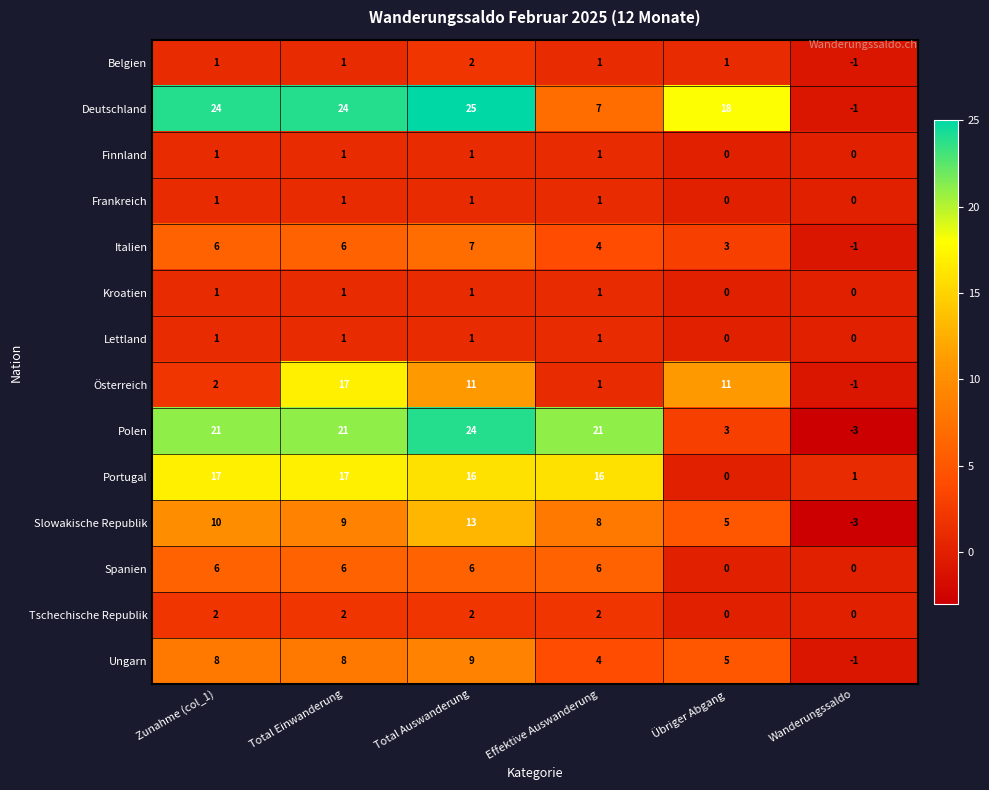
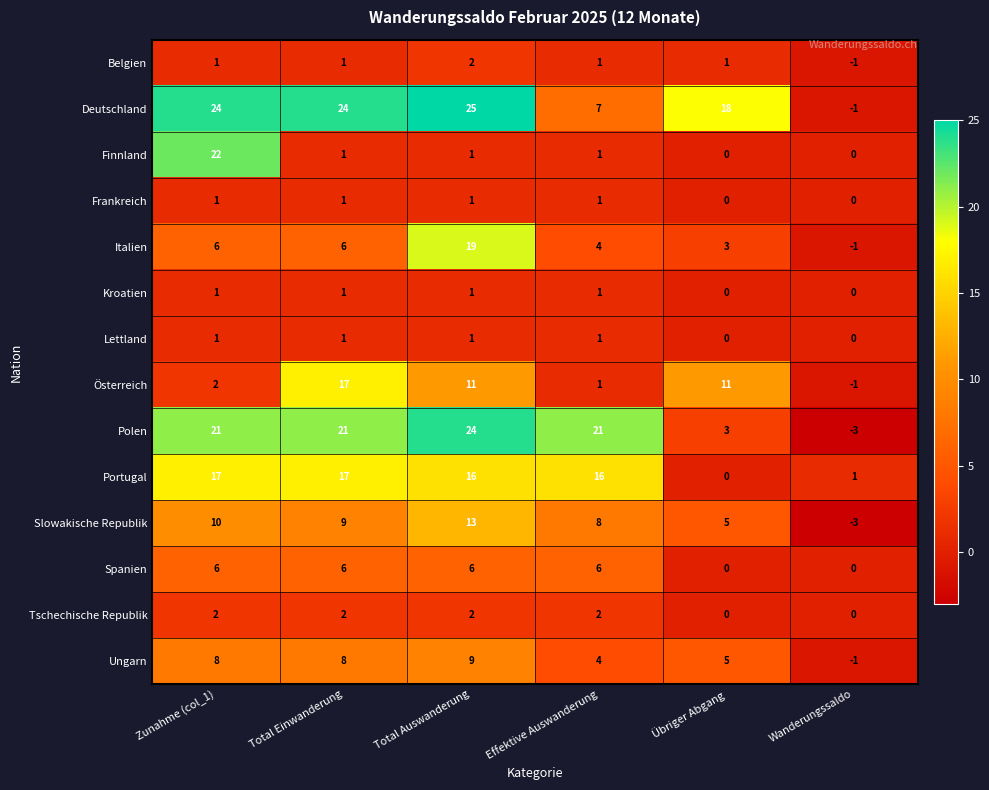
Finnland, Zunahme (col_1): 1 -> 22
Italien, Total Auswanderung: 7 -> 19
